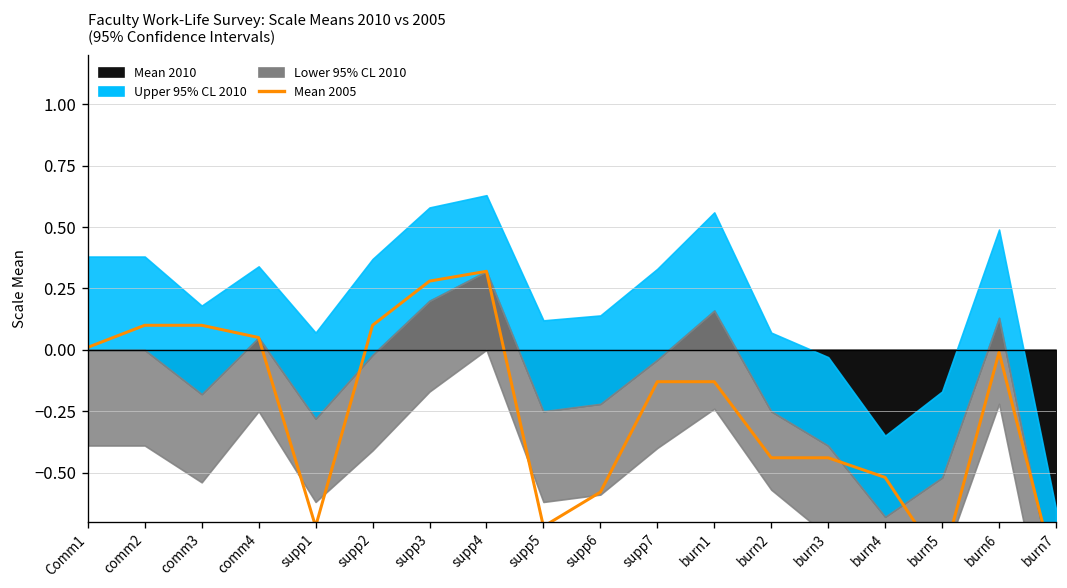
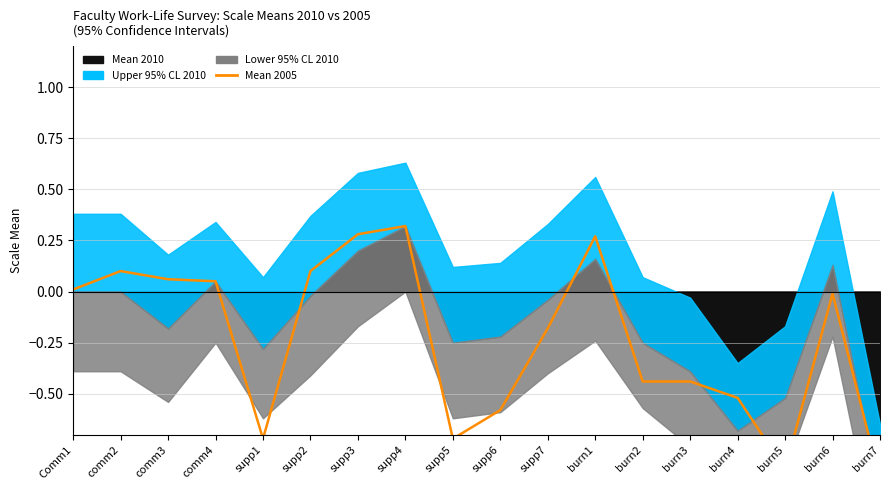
Mean 2005, comm3: 0.10 -> 0.06
Mean 2005, supp7: -0.13 -> -0.18
Mean 2005, burn1: -0.13 -> 0.27
